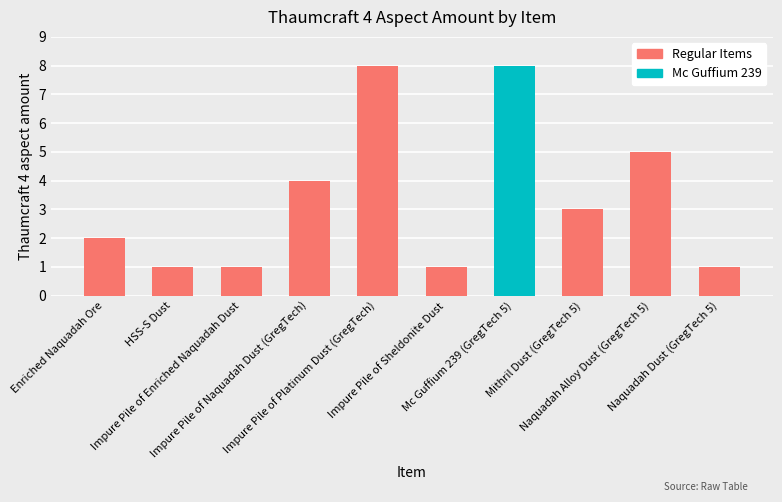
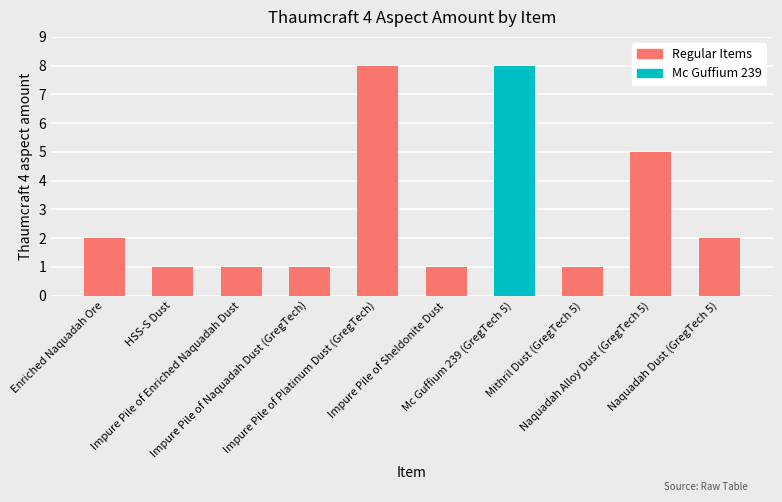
Impure Pile of Naquadah Dust (GregTech): 4 -> 1
Mithril Dust (GregTech 5): 3 -> 1
Naquadah Dust (GregTech 5): 1 -> 2
